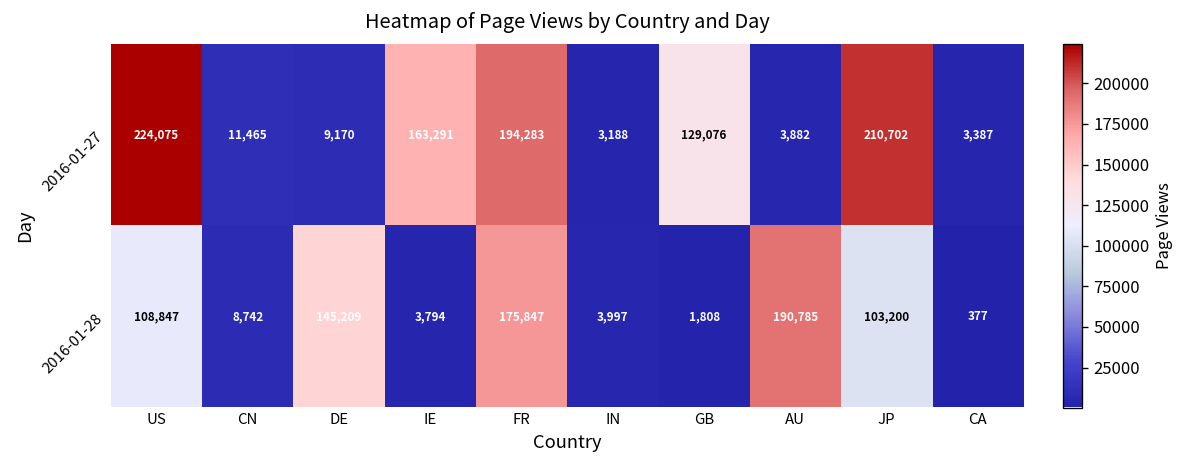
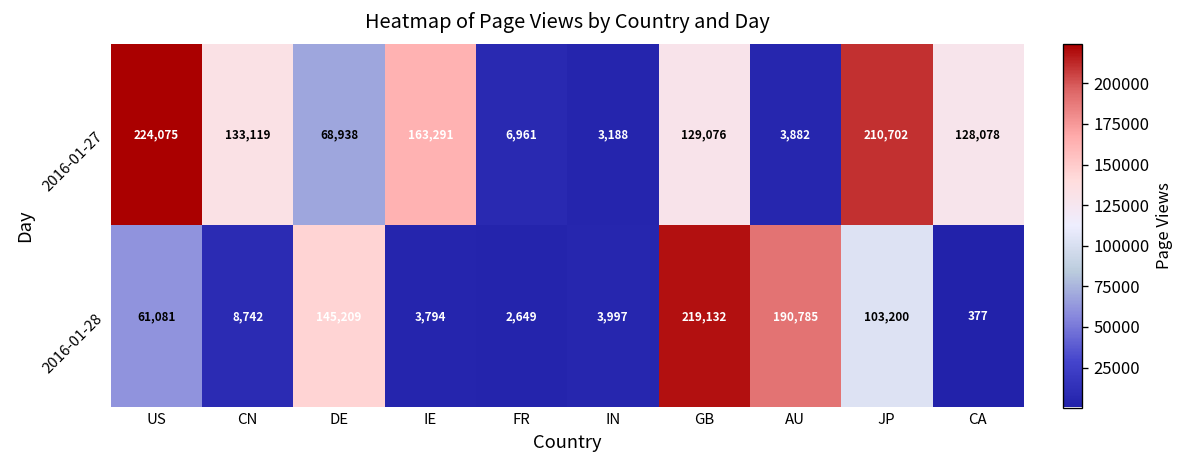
2016-01-27, CN: 11,465 -> 133,119
2016-01-27, DE: 9,170 -> 68,938
2016-01-27, FR: 194,283 -> 6,961
2016-01-27, CA: 3,387 -> 128,078
2016-01-28, US: 108,847 -> 61,081
2016-01-28, FR: 175,847 -> 2,649
2016-01-28, GB: 1,808 -> 219,132
